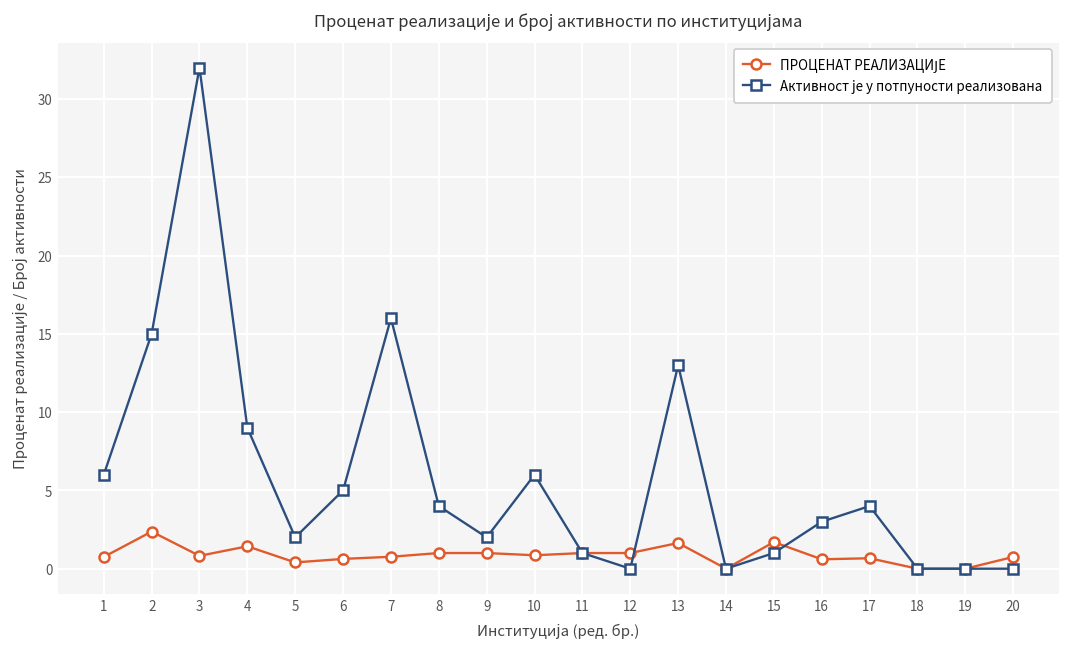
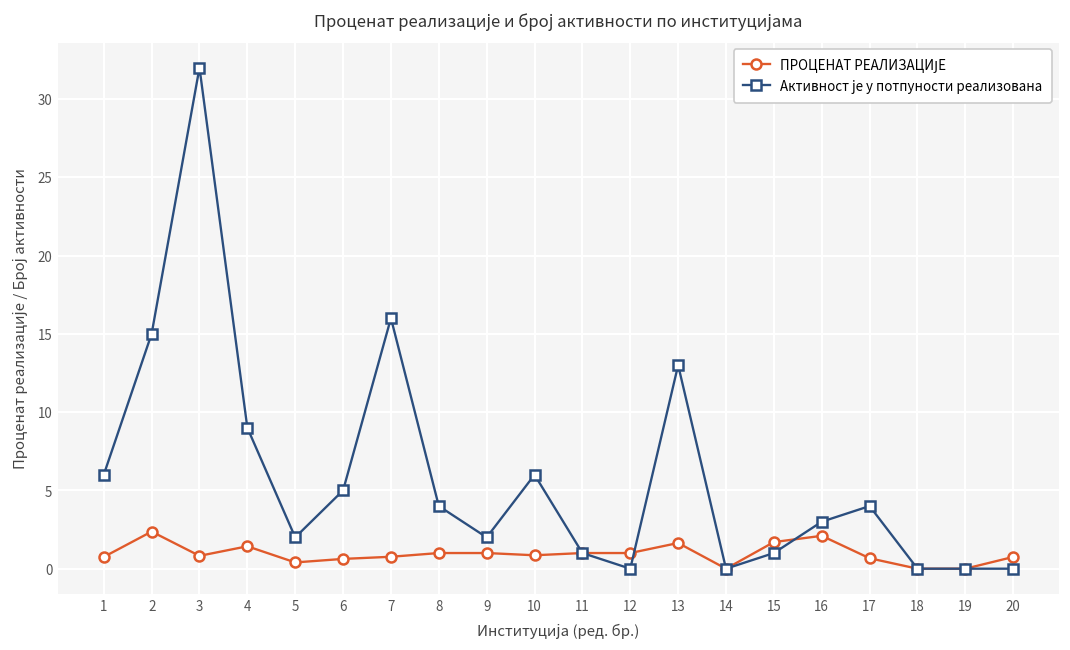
ПРОЦЕНАТ РЕАЛИЗАЦИЈЕ, 16: 0.6 -> 2.1
